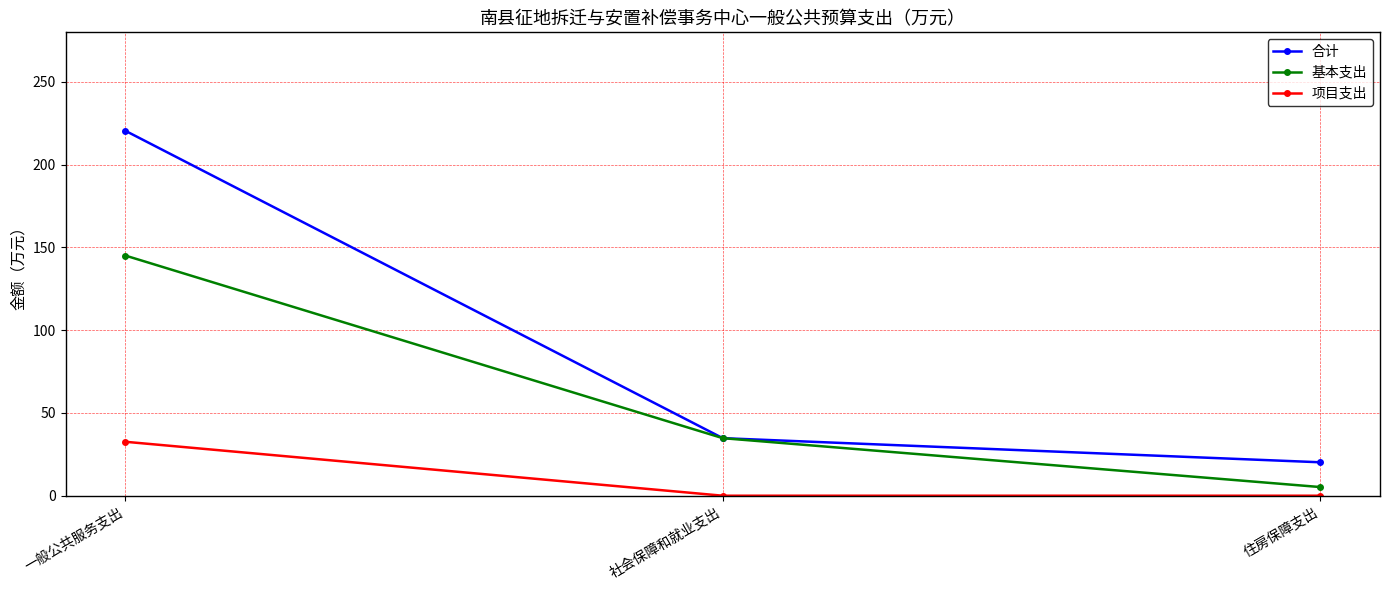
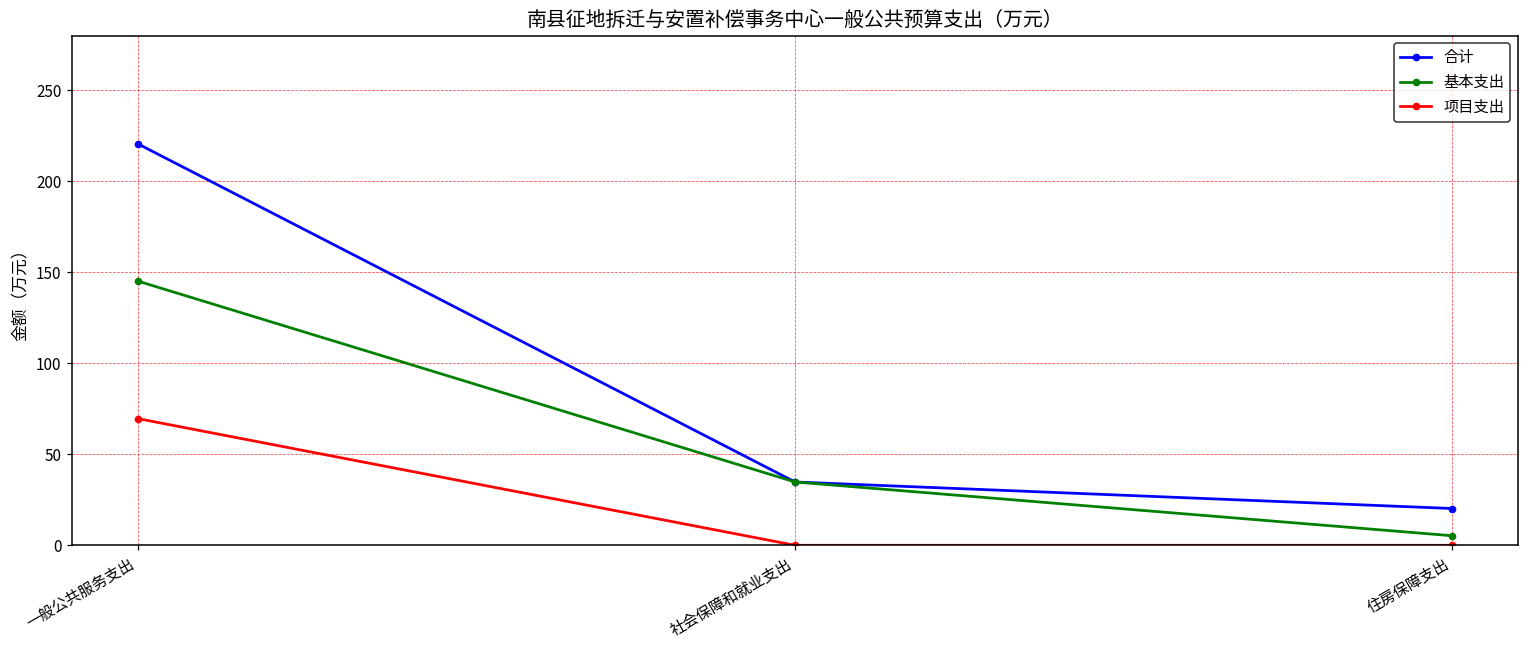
项目支出, 一般公共服务支出: 33 -> 70
